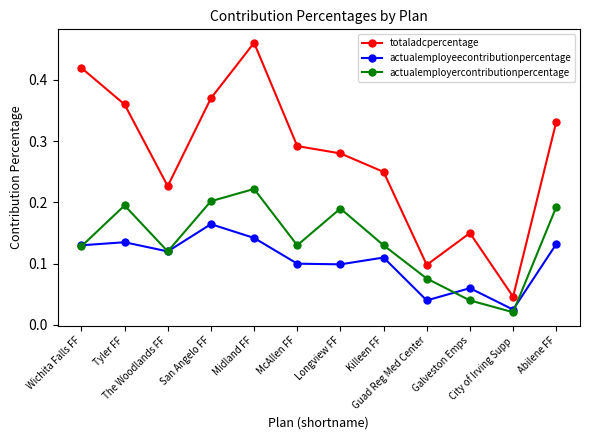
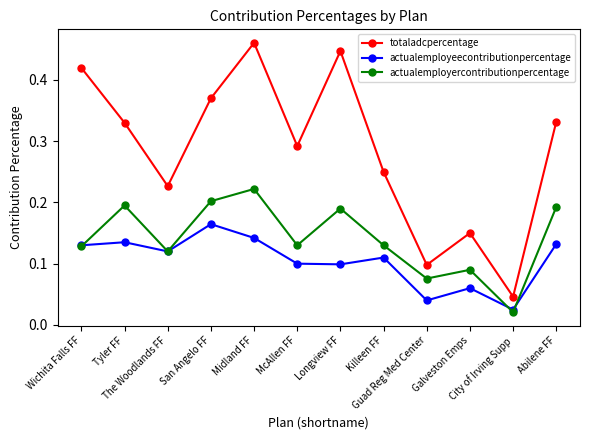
totaladcpercentage, Tyler FF: 0.36 -> 0.33
totaladcpercentage, Longview FF: 0.28 -> 0.45
actualemployercontributionpercentage, Galveston Emps: 0.04 -> 0.09
